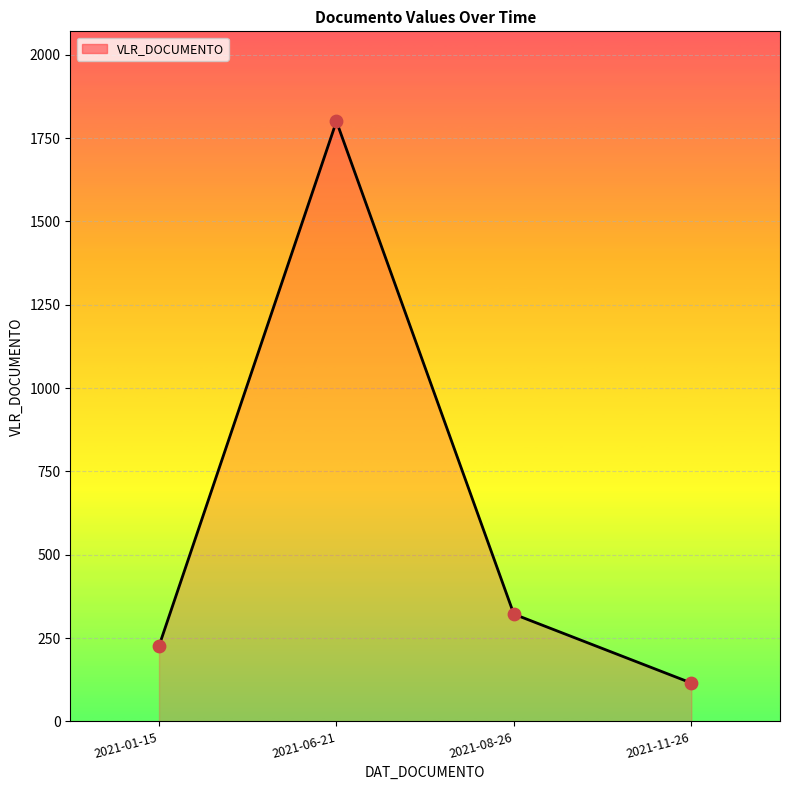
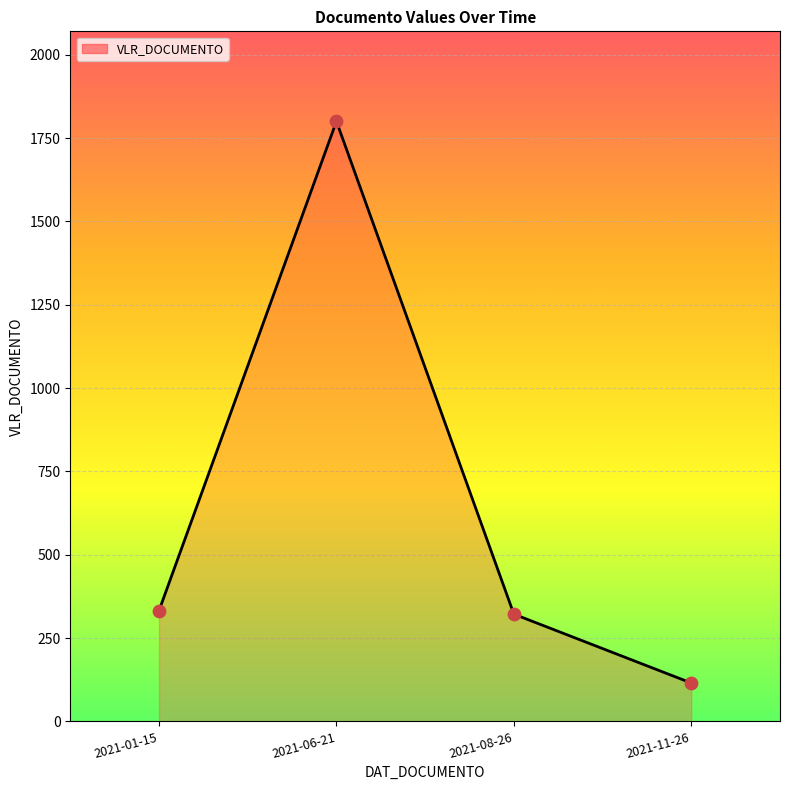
2021-01-15: 230 -> 330
